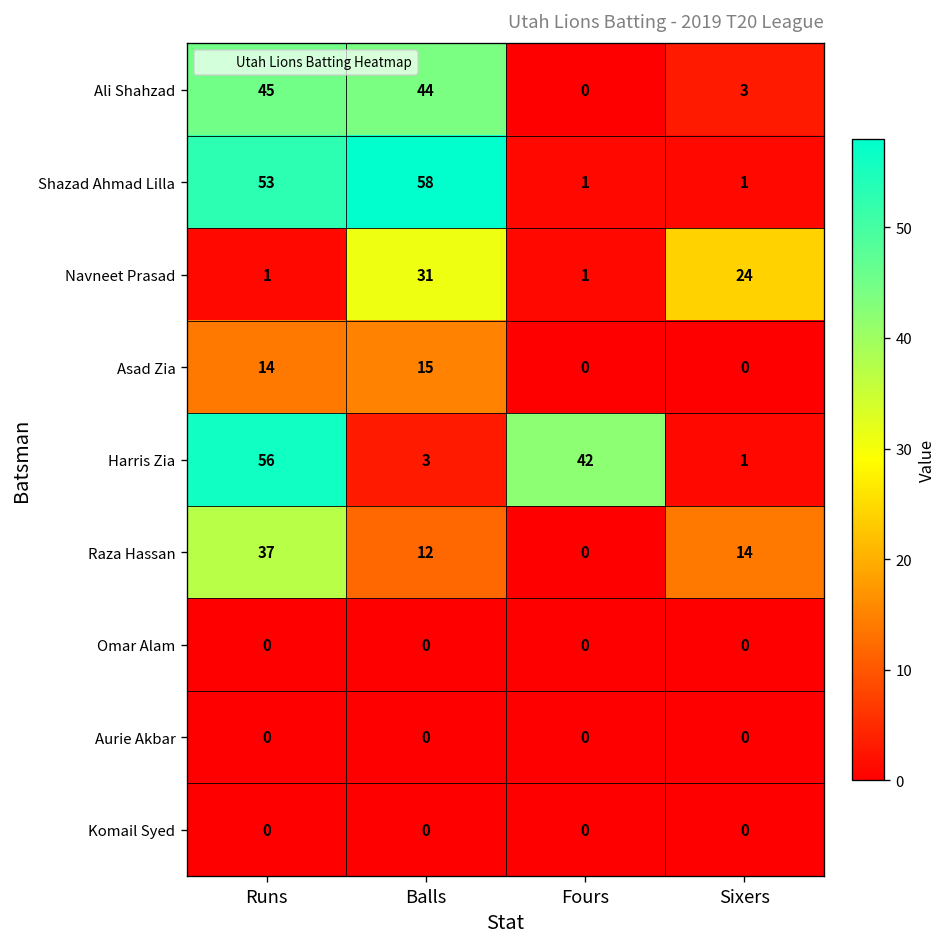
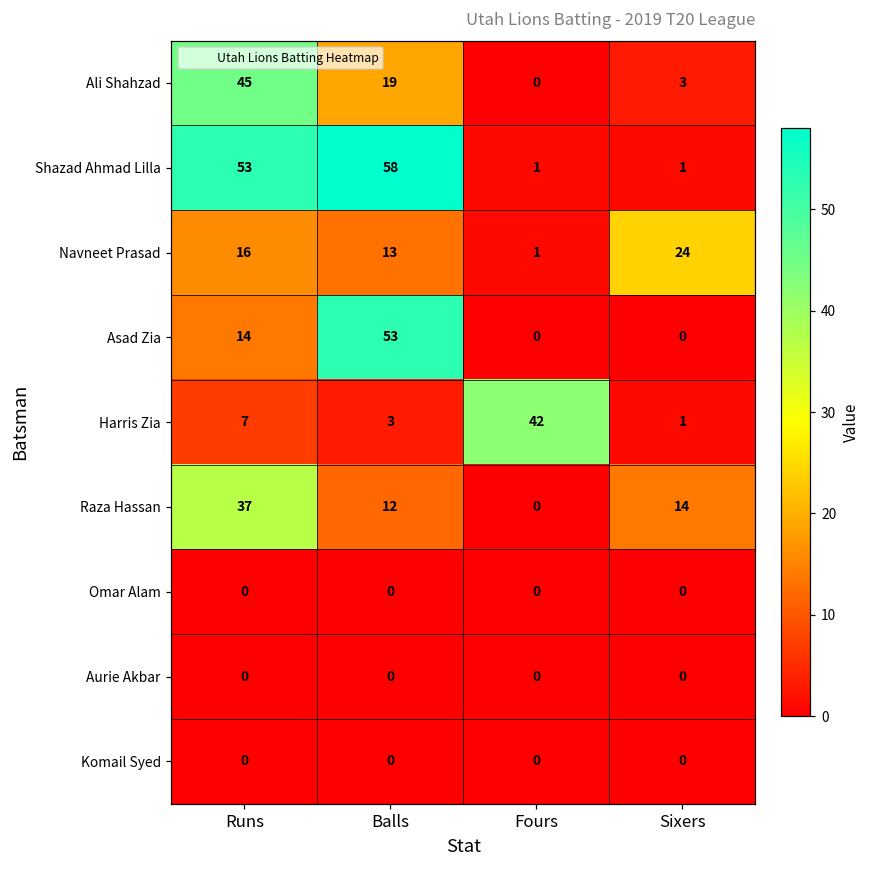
Ali Shahzad, Balls: 44 -> 19
Navneet Prasad, Runs: 1 -> 16
Navneet Prasad, Balls: 31 -> 13
Asad Zia, Balls: 15 -> 53
Harris Zia, Runs: 56 -> 7
